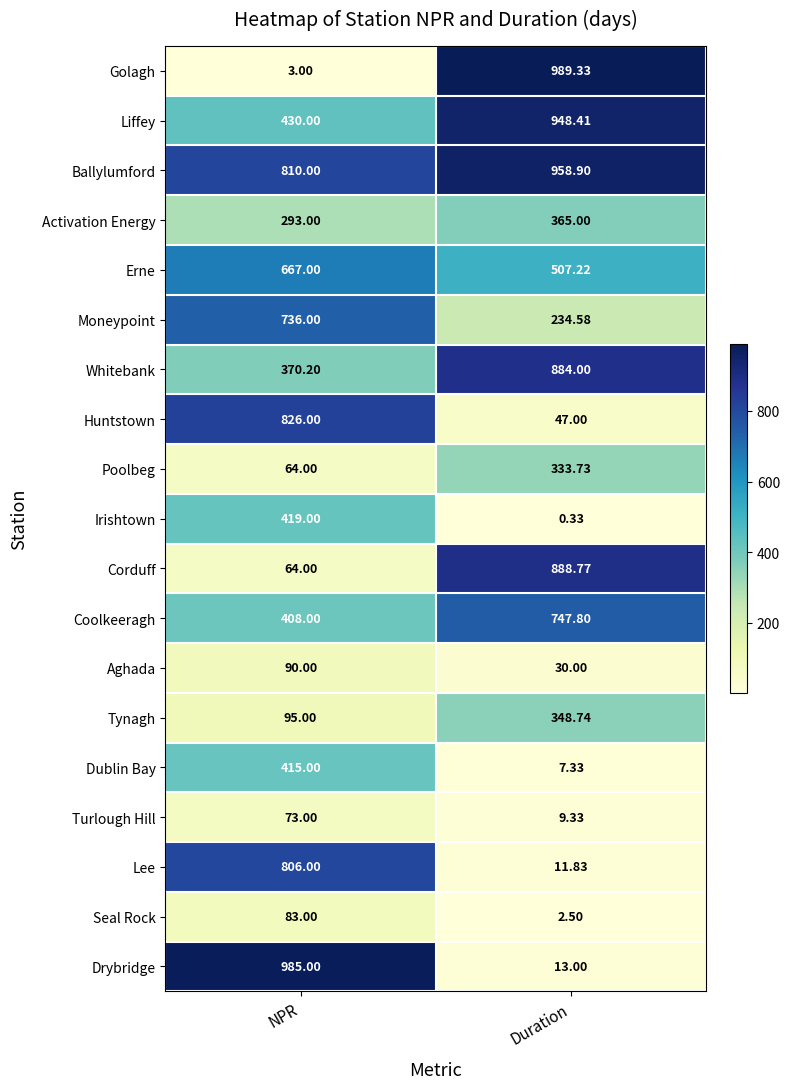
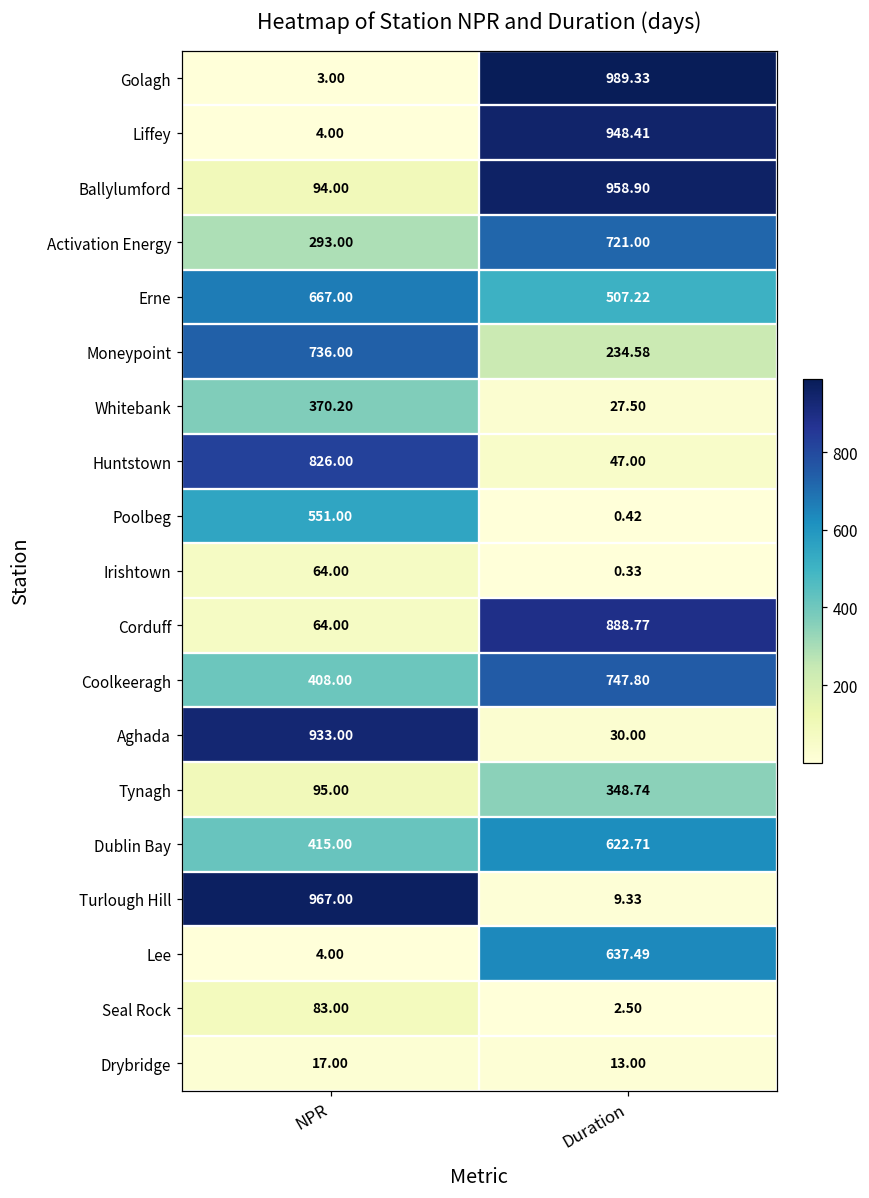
Liffey, NPR: 430.00 -> 4.00
Ballylumford, NPR: 810.00 -> 94.00
Activation Energy, Duration: 365.00 -> 721.00
Whitebank, Duration: 884.00 -> 27.50
Poolbeg, NPR: 64.00 -> 551.00
Poolbeg, Duration: 333.73 -> 0.42
Irishtown, NPR: 419.00 -> 64.00
Aghada, NPR: 90.00 -> 933.00
Dublin Bay, Duration: 7.33 -> 622.71
Turlough Hill, NPR: 73.00 -> 967.00
Lee, NPR: 806.00 -> 4.00
Lee, Duration: 11.83 -> 637.49
Drybridge, NPR: 985.00 -> 17.00
